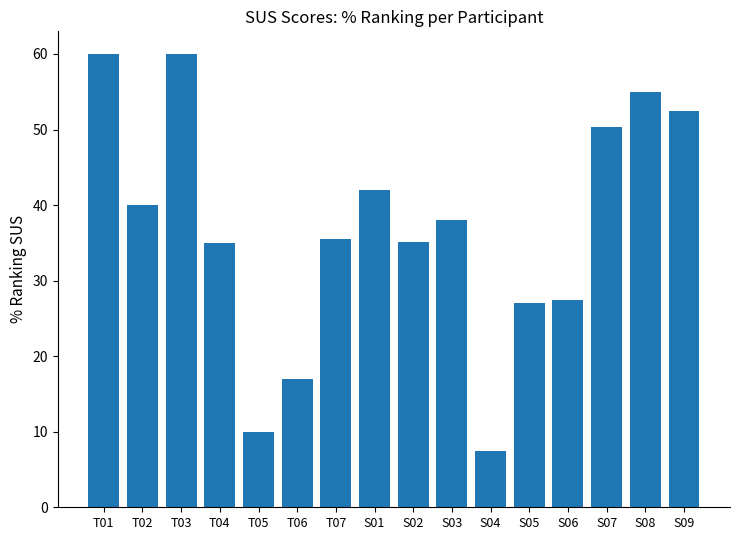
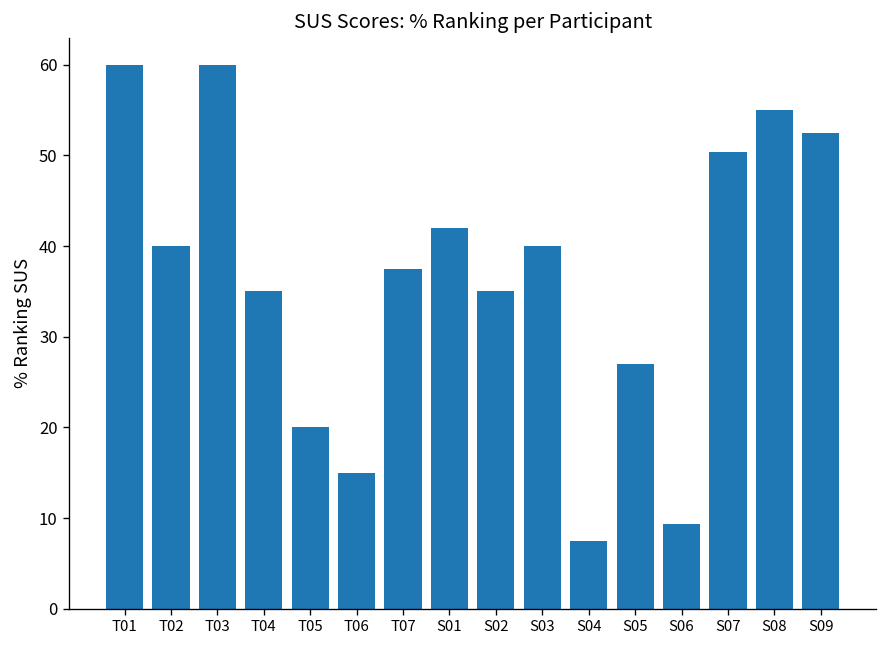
T05: 10 -> 20
T06: 17 -> 15
T07: 36 -> 38
S03: 38 -> 40
S06: 28 -> 9
